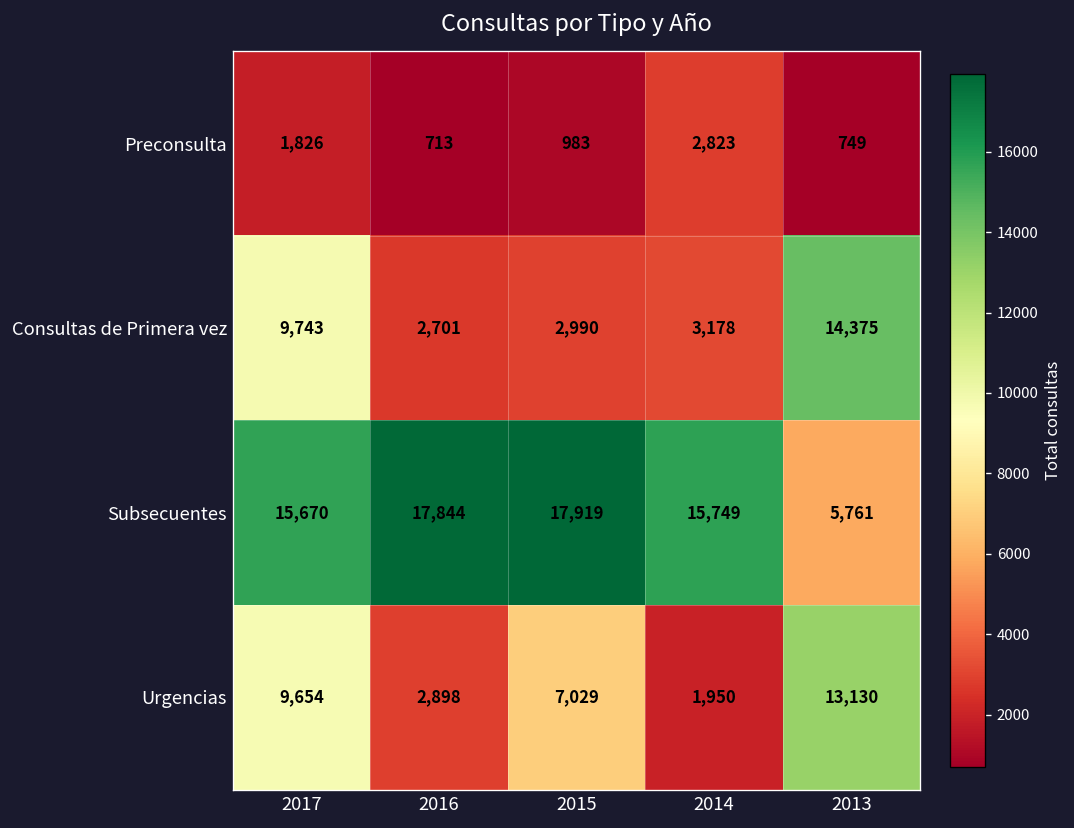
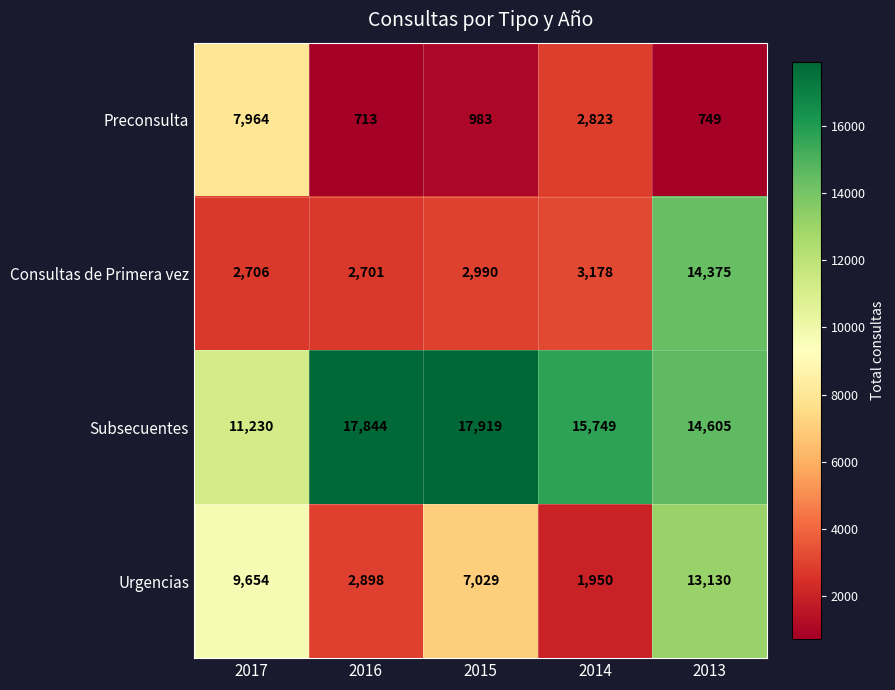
Preconsulta, 2017: 1,826 -> 7,964
Consultas de Primera vez, 2017: 9,743 -> 2,706
Subsecuentes, 2017: 15,670 -> 11,230
Subsecuentes, 2013: 5,761 -> 14,605
